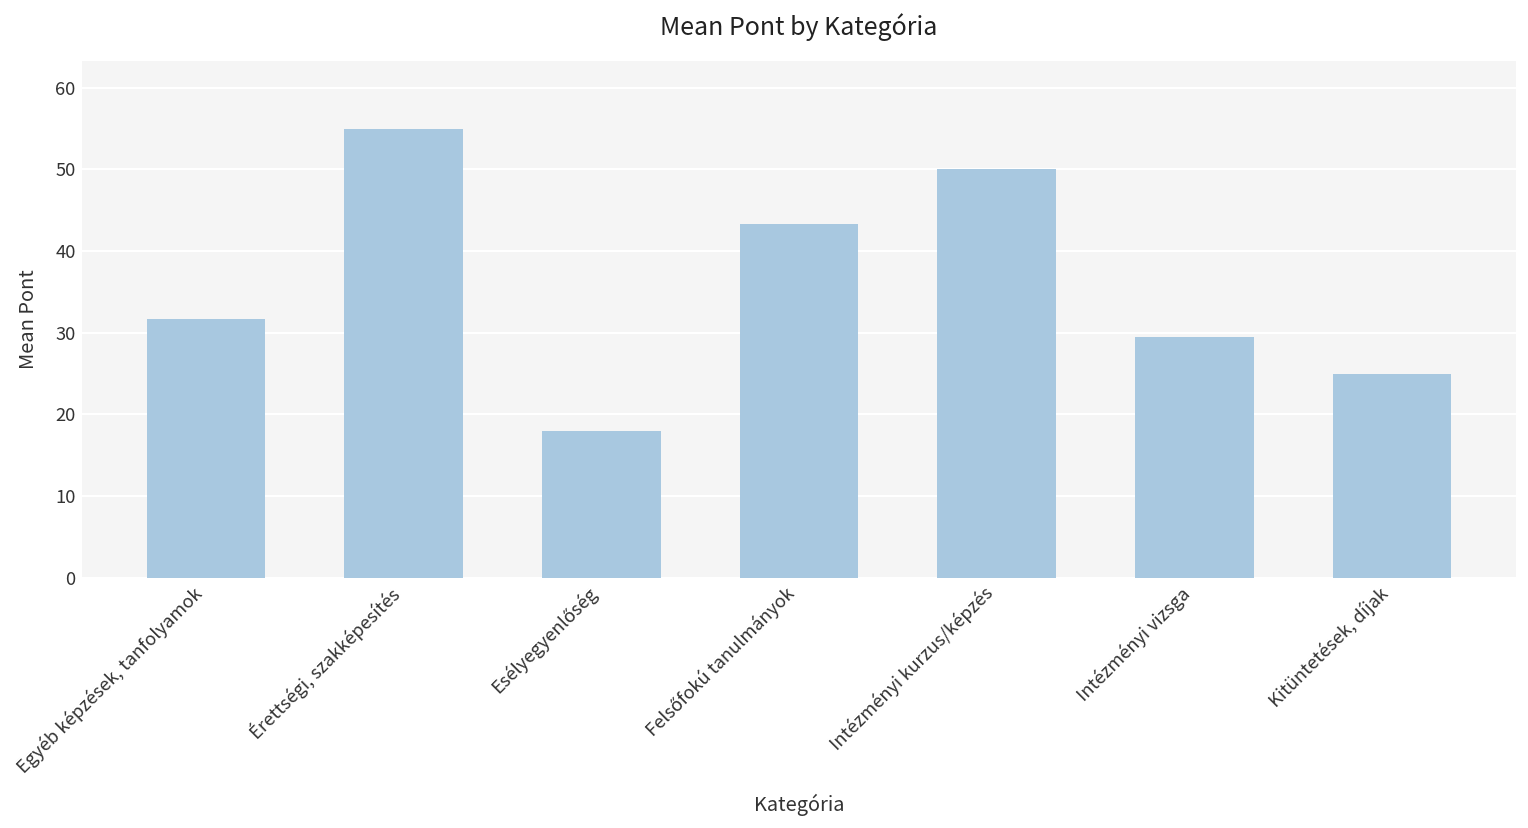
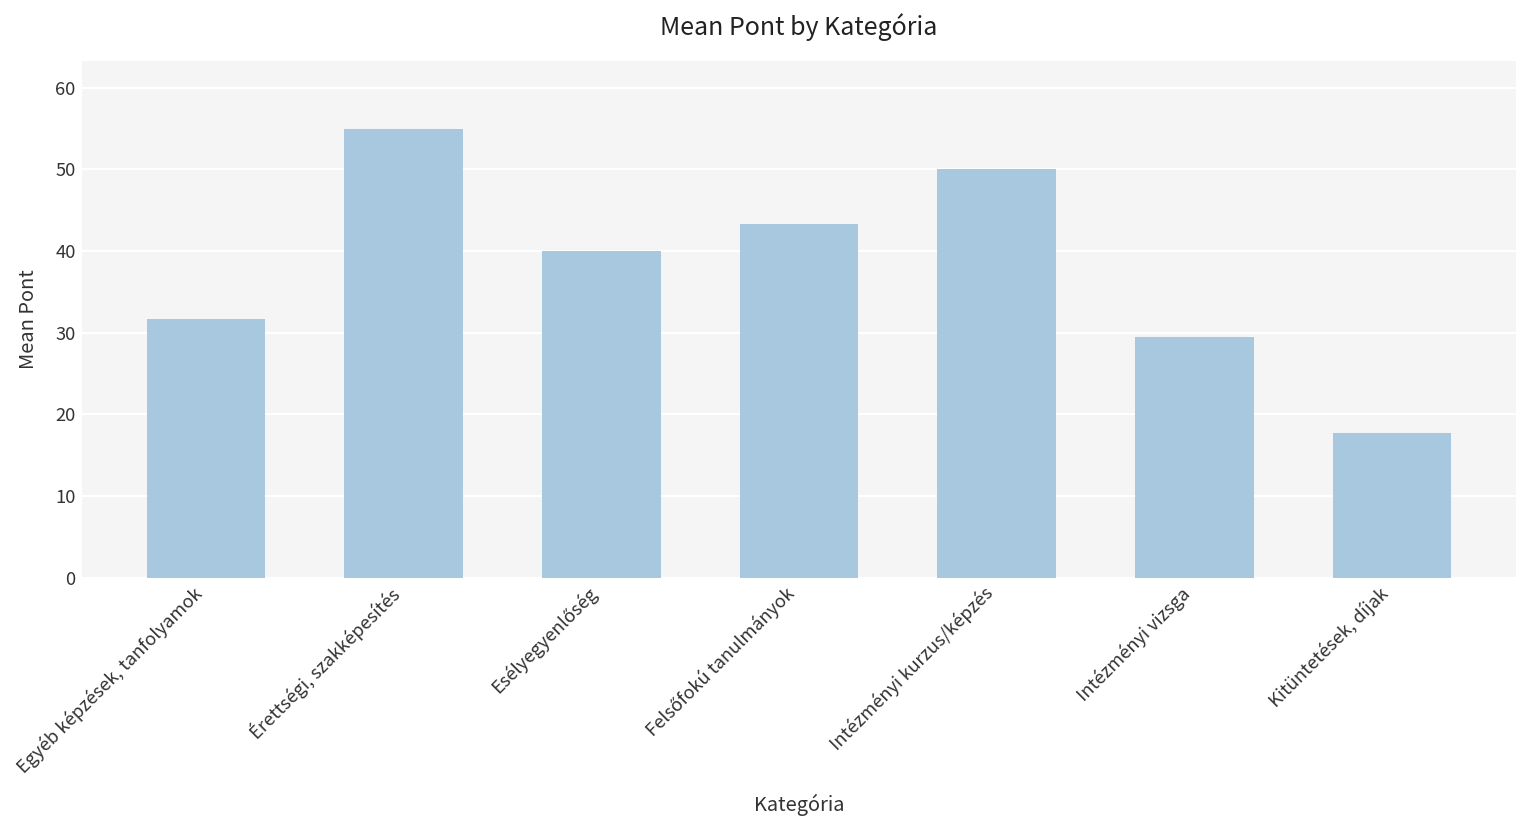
Esélyegyenlőség: 18 -> 40
Kitüntetések, díjak: 25 -> 18
